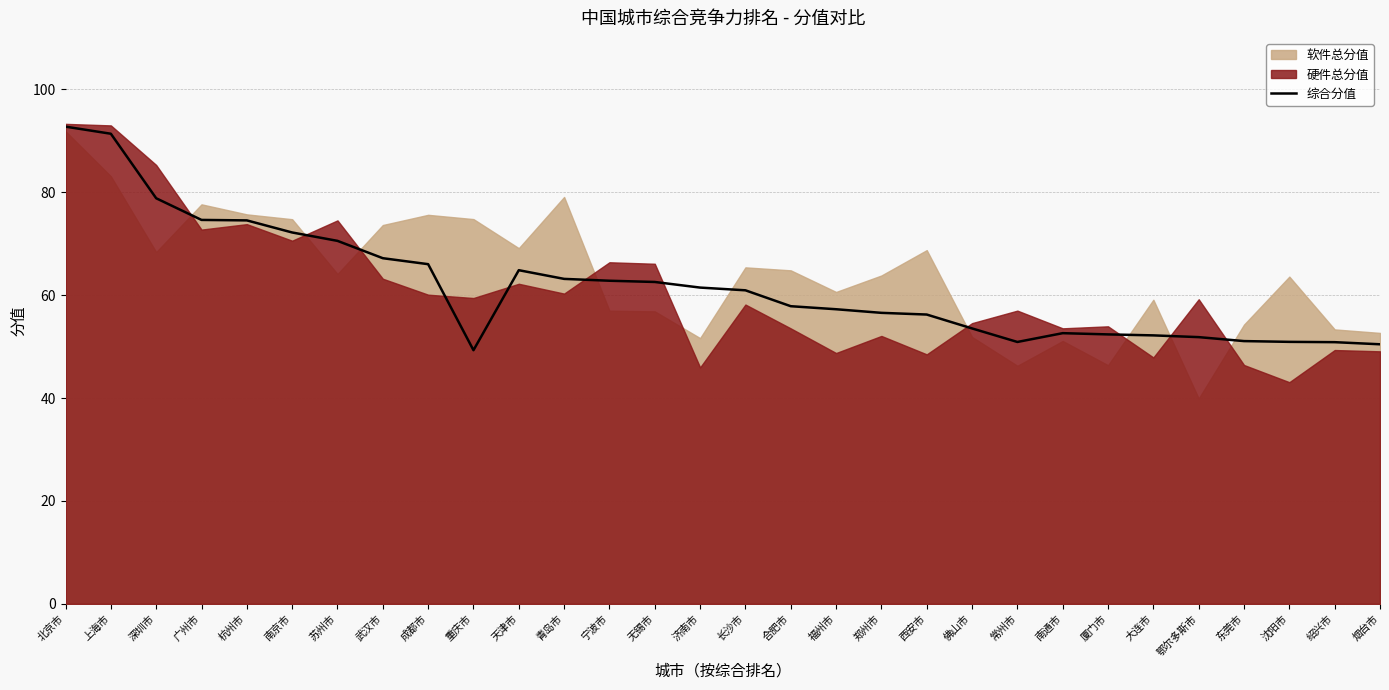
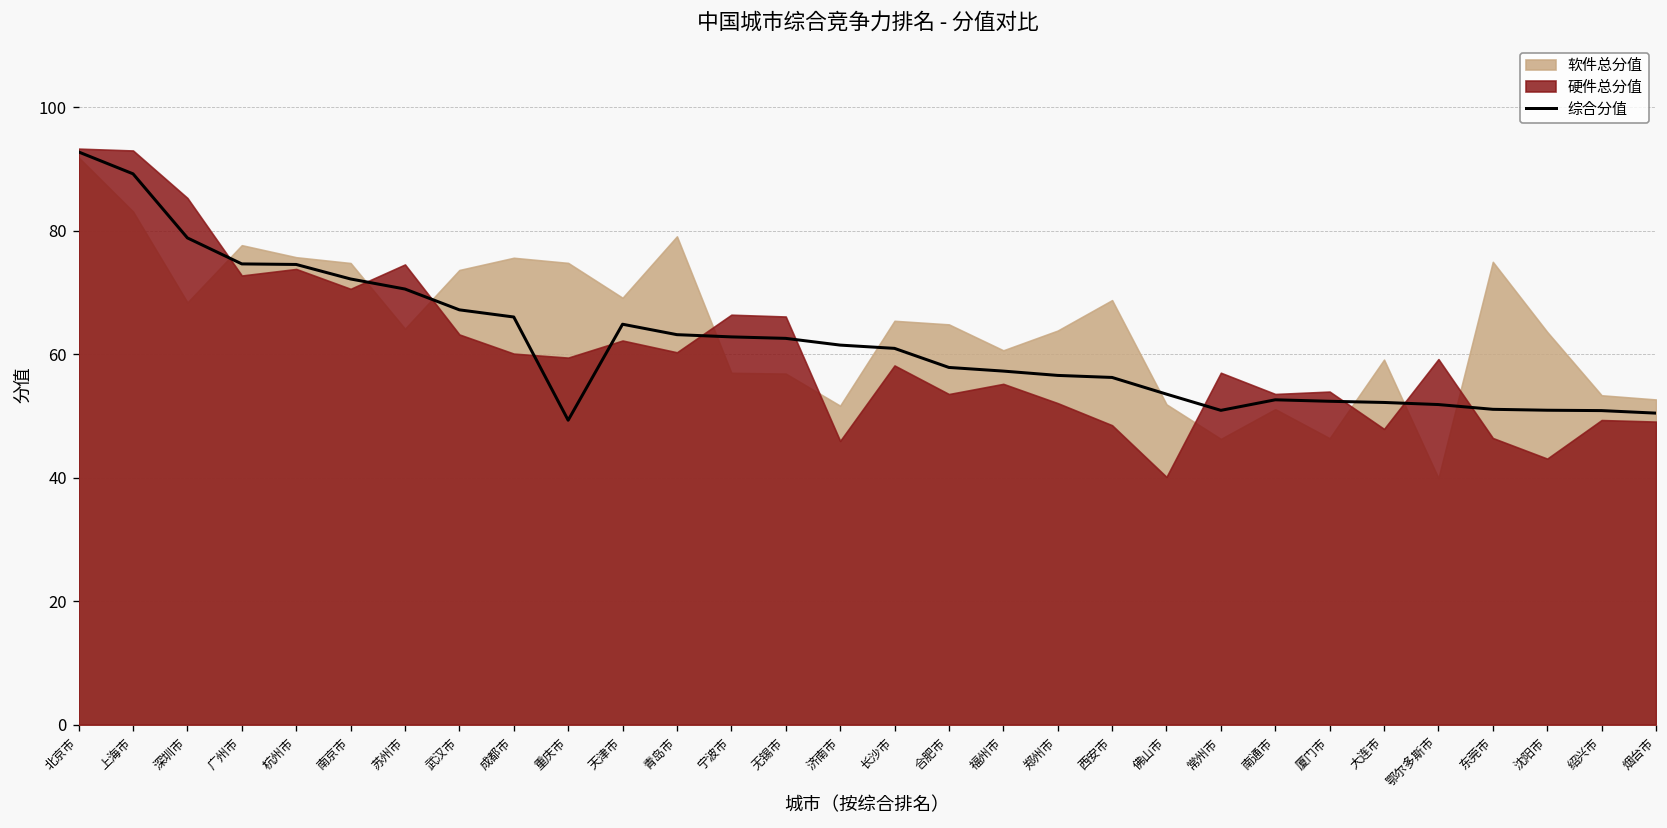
综合分值, 上海市: 91 -> 89
硬件总分值, 福州市: 49 -> 55
硬件总分值, 佛山市: 55 -> 40
软件总分值, 东莞市: 54 -> 75
